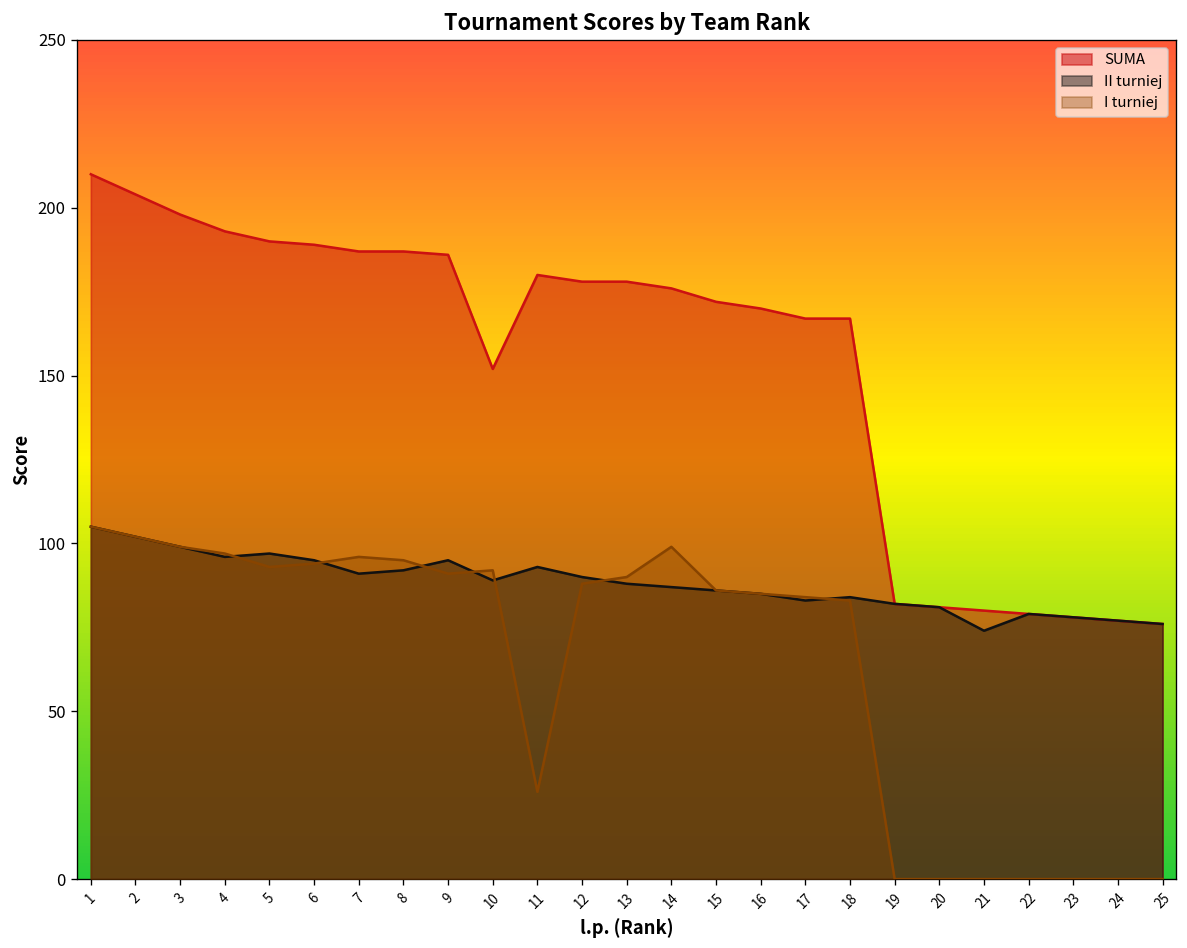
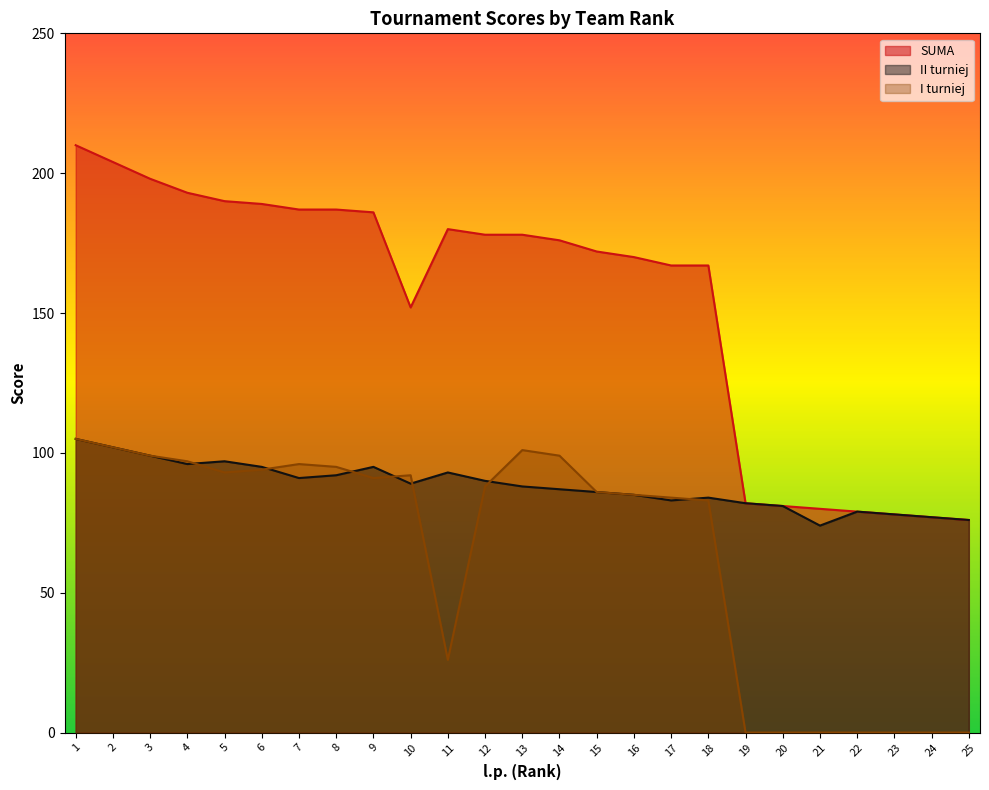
I turniej, 13: 90 -> 101
